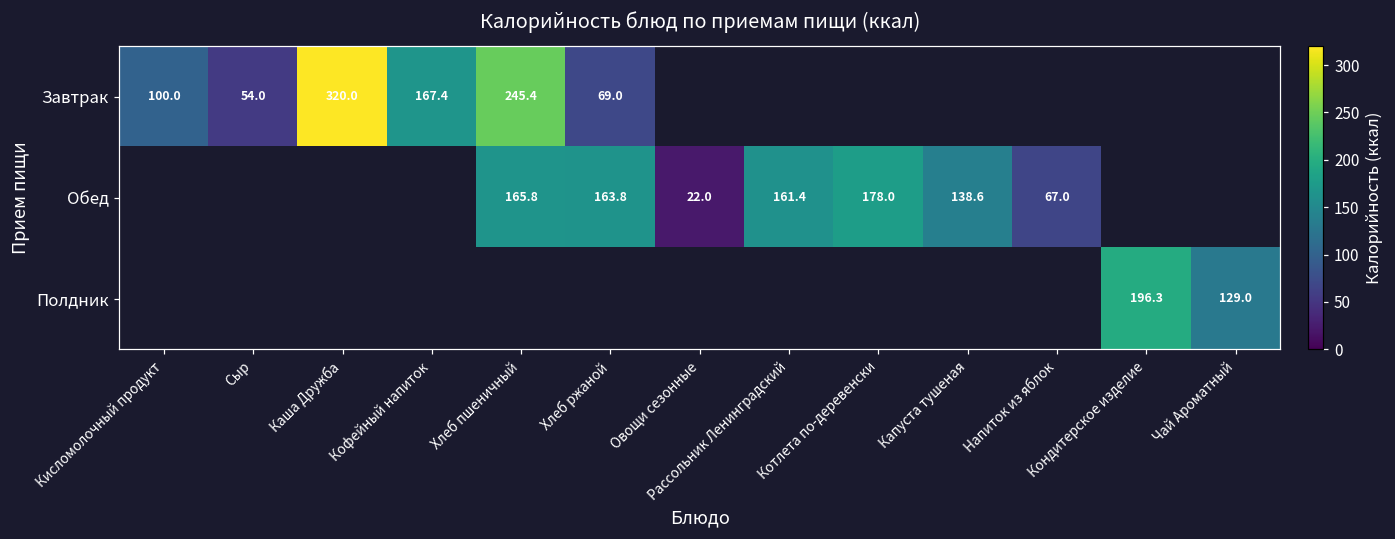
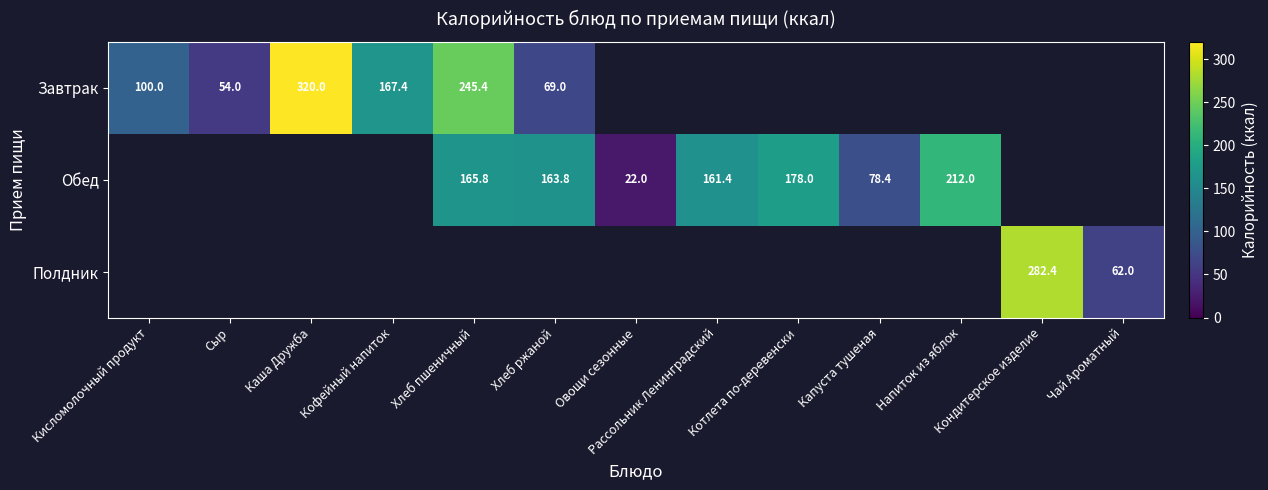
Обед, Капуста тушеная: 138.6 -> 78.4
Обед, Напиток из яблок: 67.0 -> 212.0
Полдник, Кондитерское изделие: 196.3 -> 282.4
Полдник, Чай Ароматный: 129.0 -> 62.0
